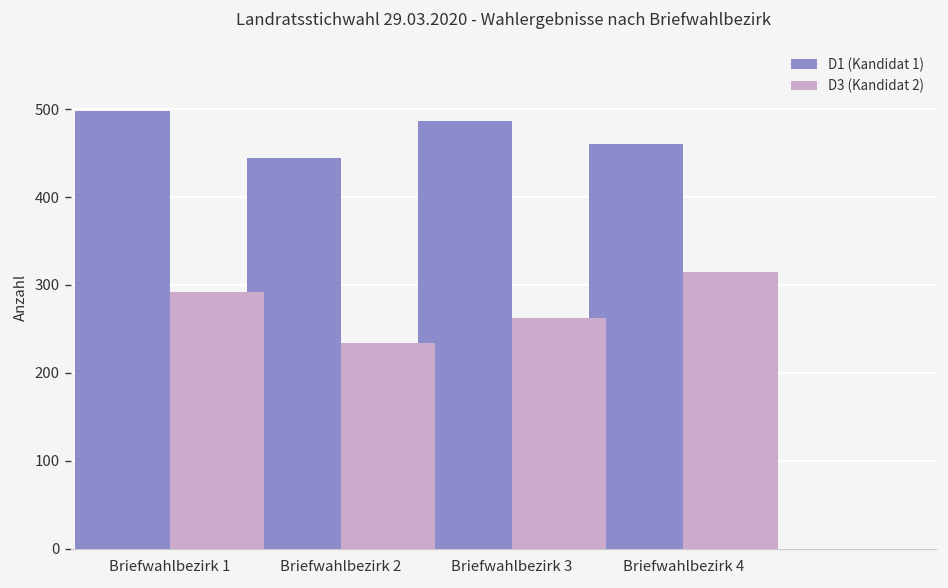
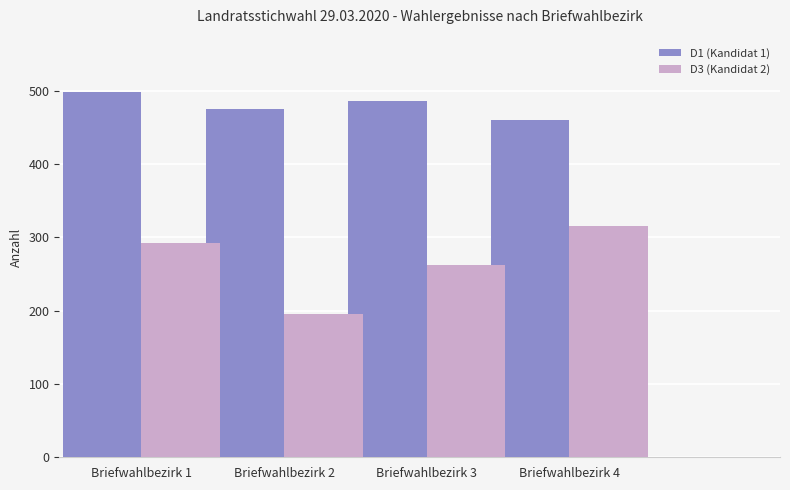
D1 (Kandidat 1), Briefwahlbezirk 2: 440 -> 480
D3 (Kandidat 2), Briefwahlbezirk 2: 230 -> 200
